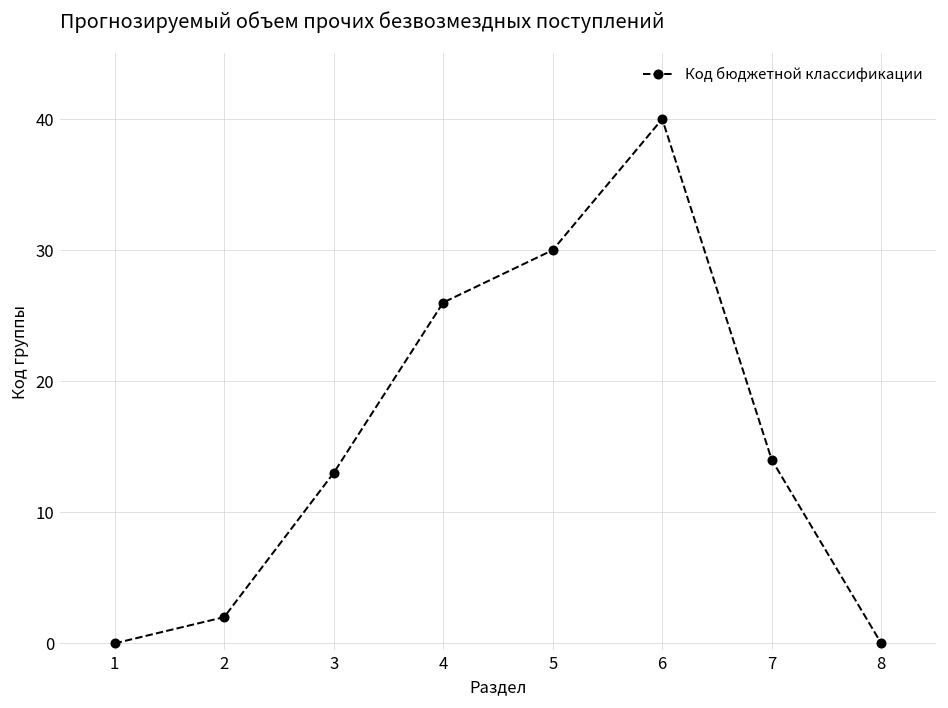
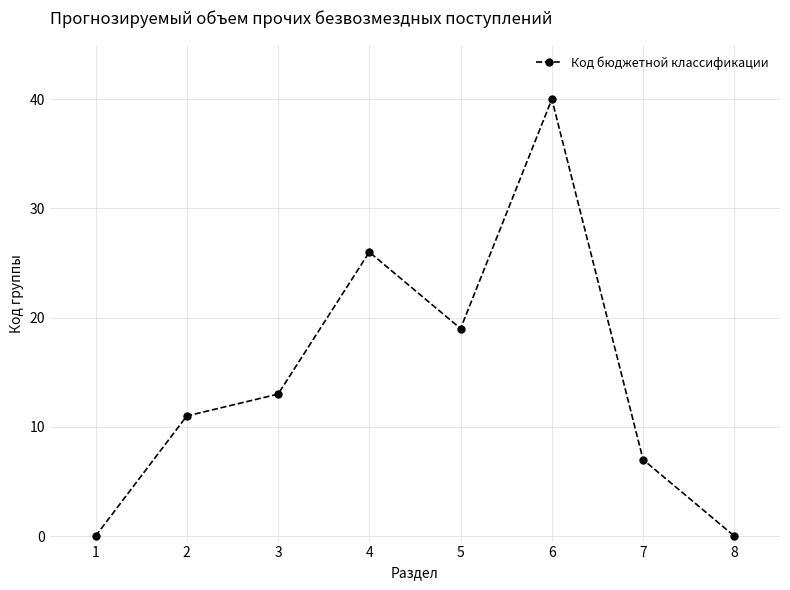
2: 2 -> 11
5: 30 -> 19
7: 14 -> 7
